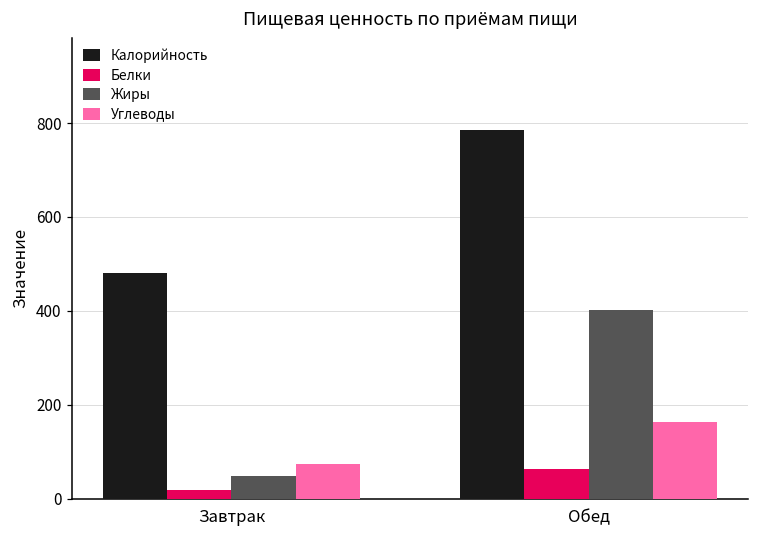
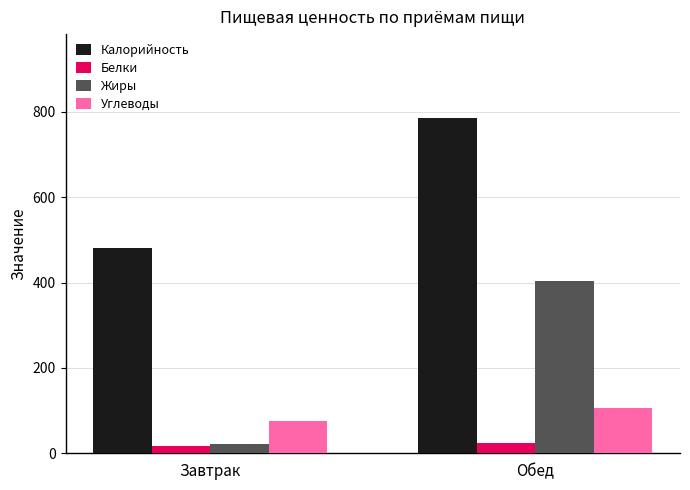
Жиры, Завтрак: 50 -> 20
Белки, Обед: 60 -> 20
Углеводы, Обед: 160 -> 110
